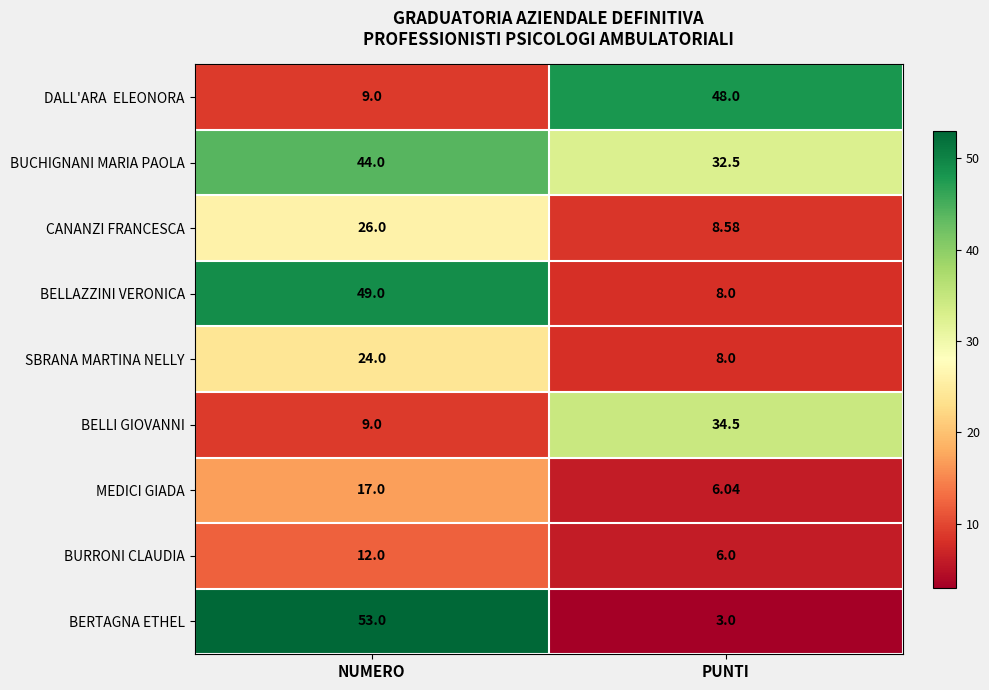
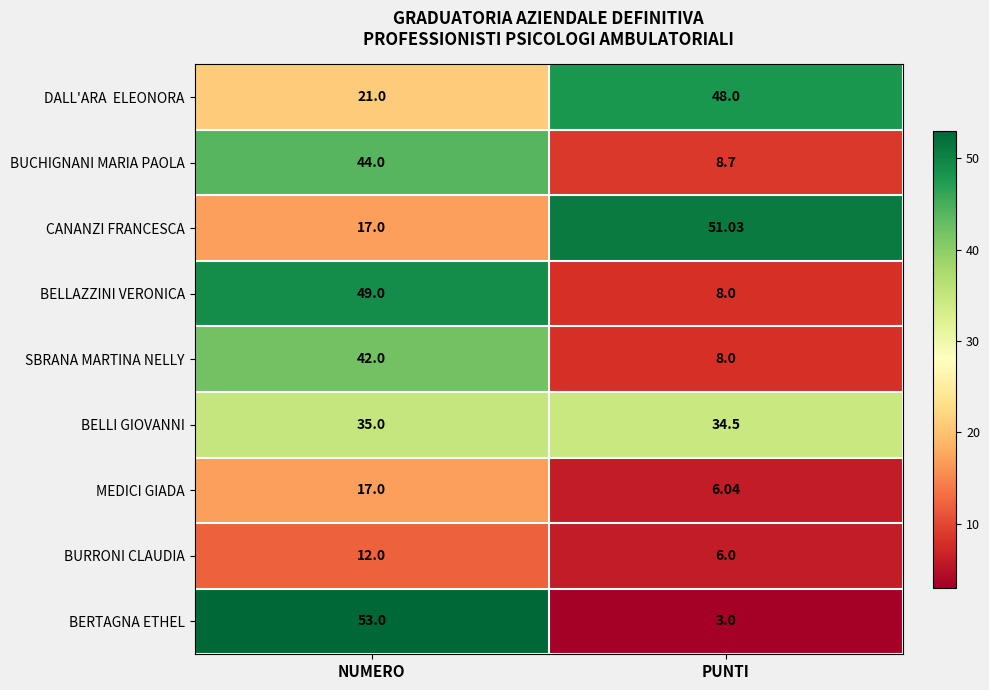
DALL'ARA ELEONORA, NUMERO: 9.0 -> 21.0
BUCHIGNANI MARIA PAOLA, PUNTI: 32.5 -> 8.7
CANANZI FRANCESCA, NUMERO: 26.0 -> 17.0
CANANZI FRANCESCA, PUNTI: 8.58 -> 51.03
SBRANA MARTINA NELLY, NUMERO: 24.0 -> 42.0
BELLI GIOVANNI, NUMERO: 9.0 -> 35.0
